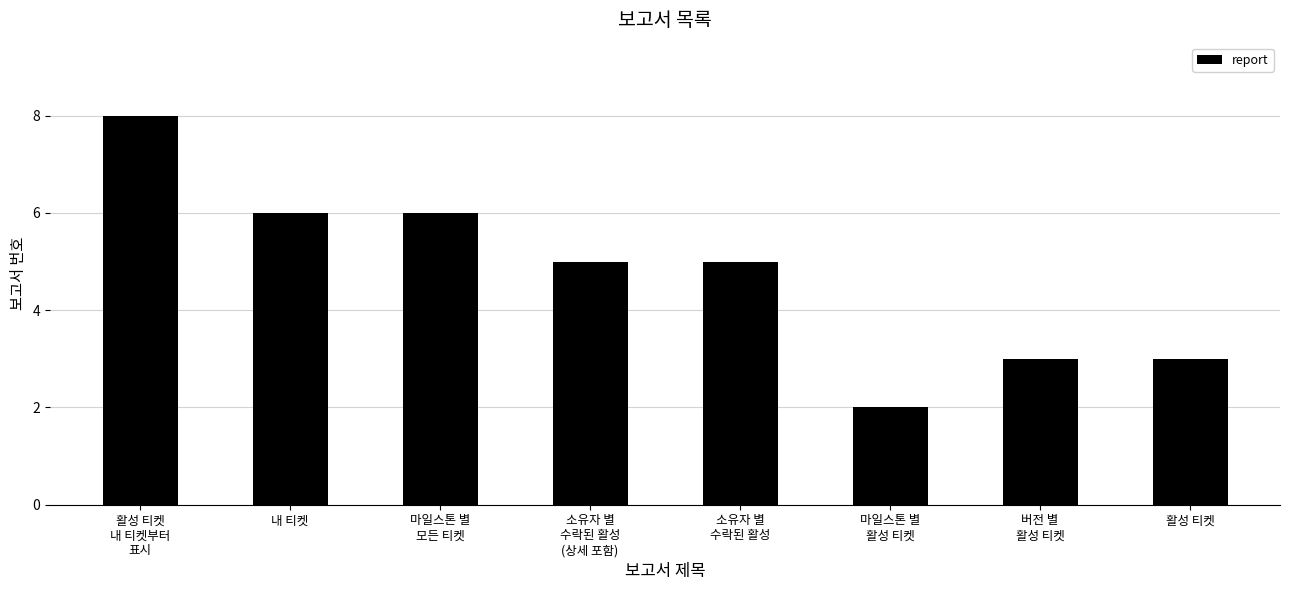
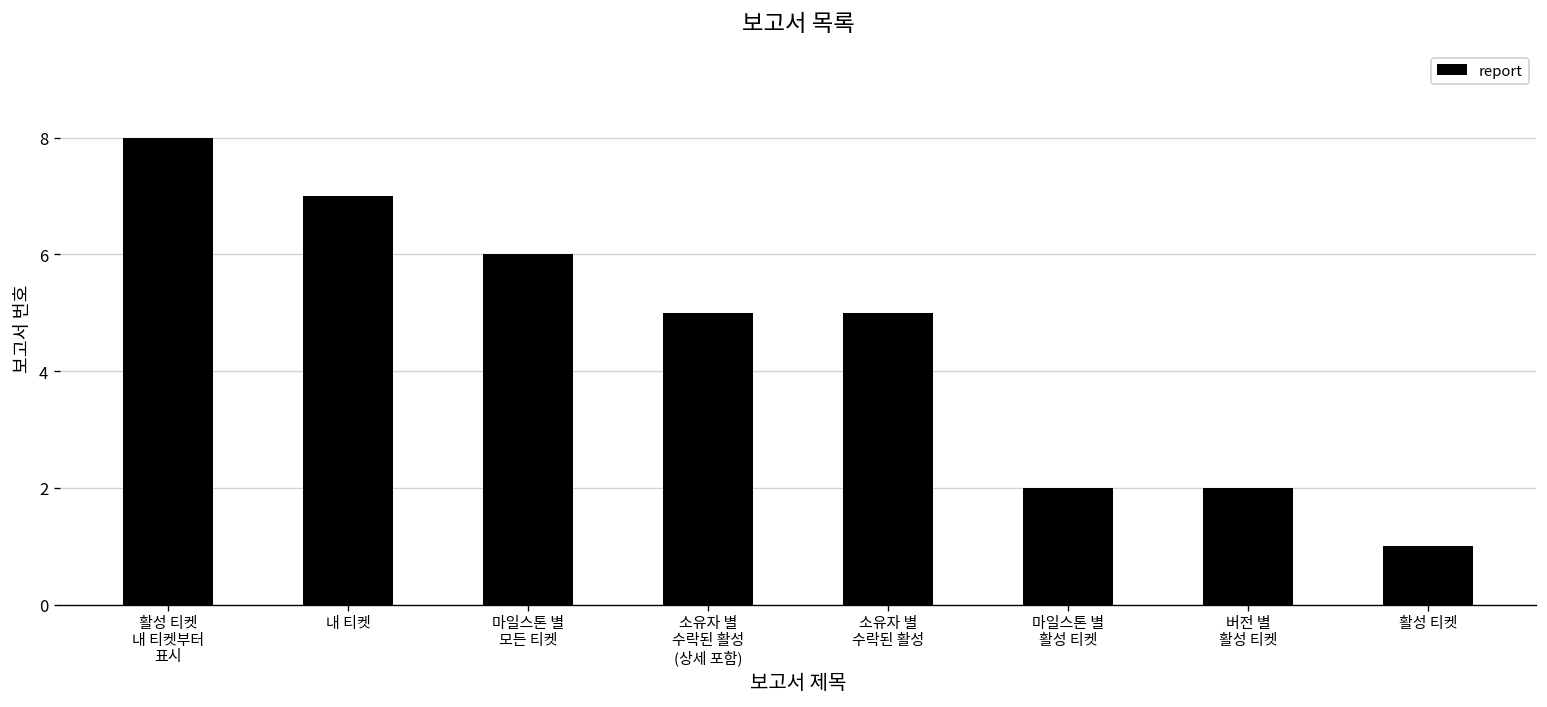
내 티켓: 6 -> 7
버전 별 활성 티켓: 3 -> 2
활성 티켓: 3 -> 1
